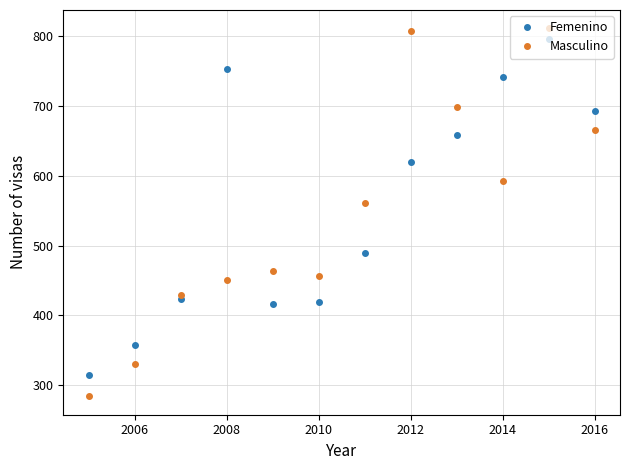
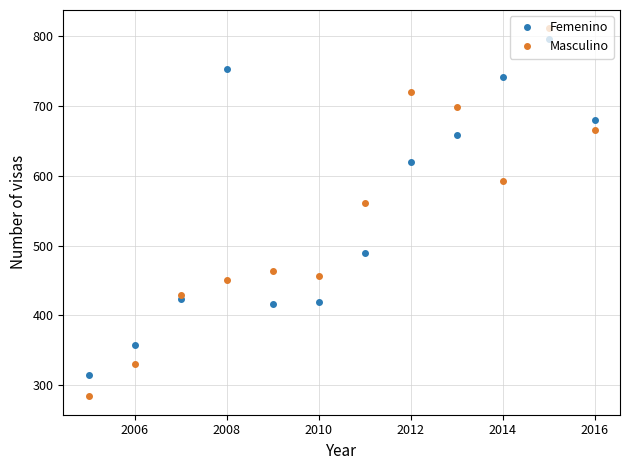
Masculino, 2012: 810 -> 720
Femenino, 2016: 690 -> 680
